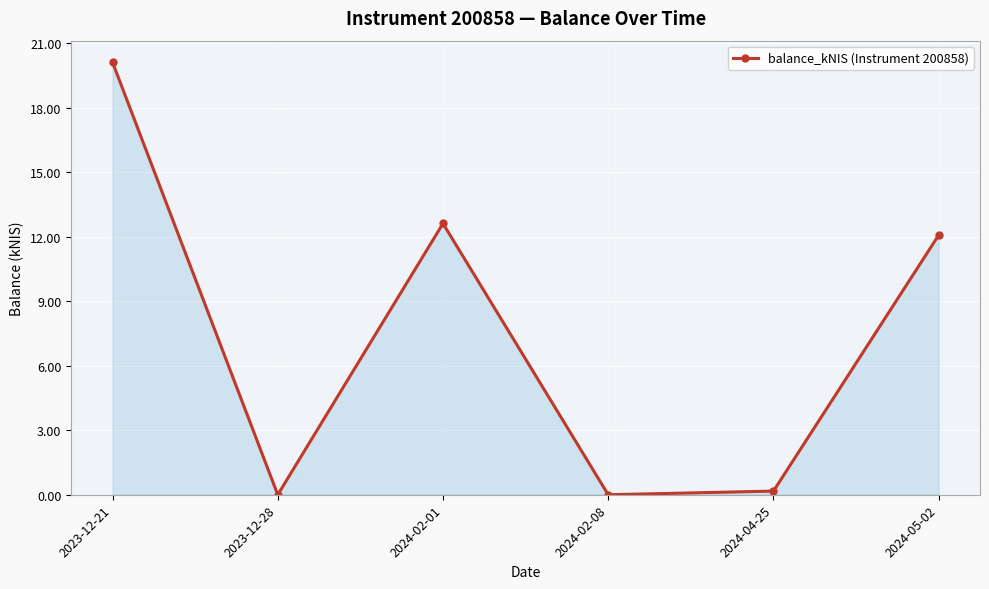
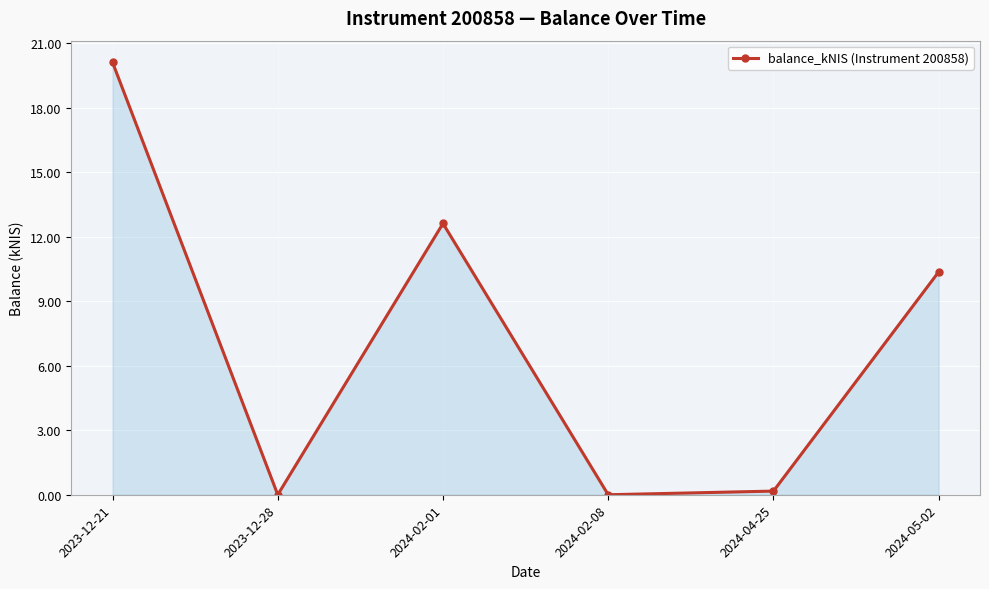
2024-05-02: 12.1 -> 10.4
